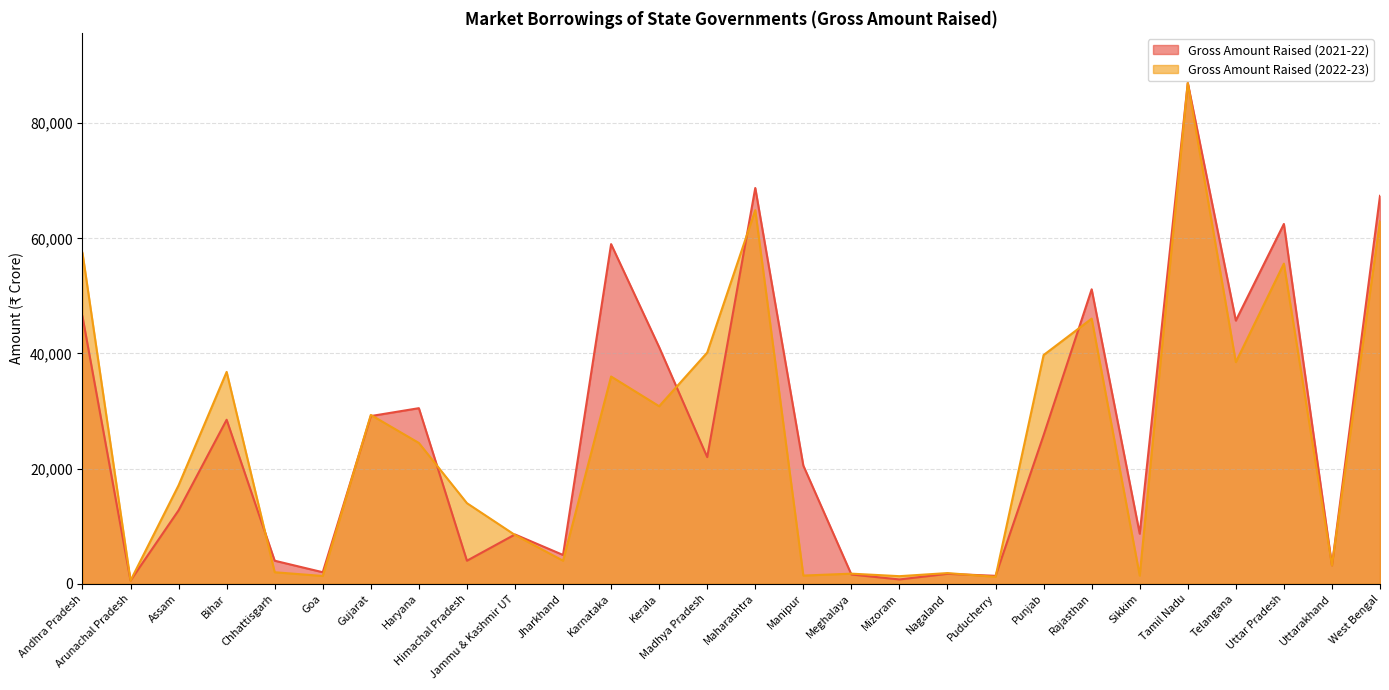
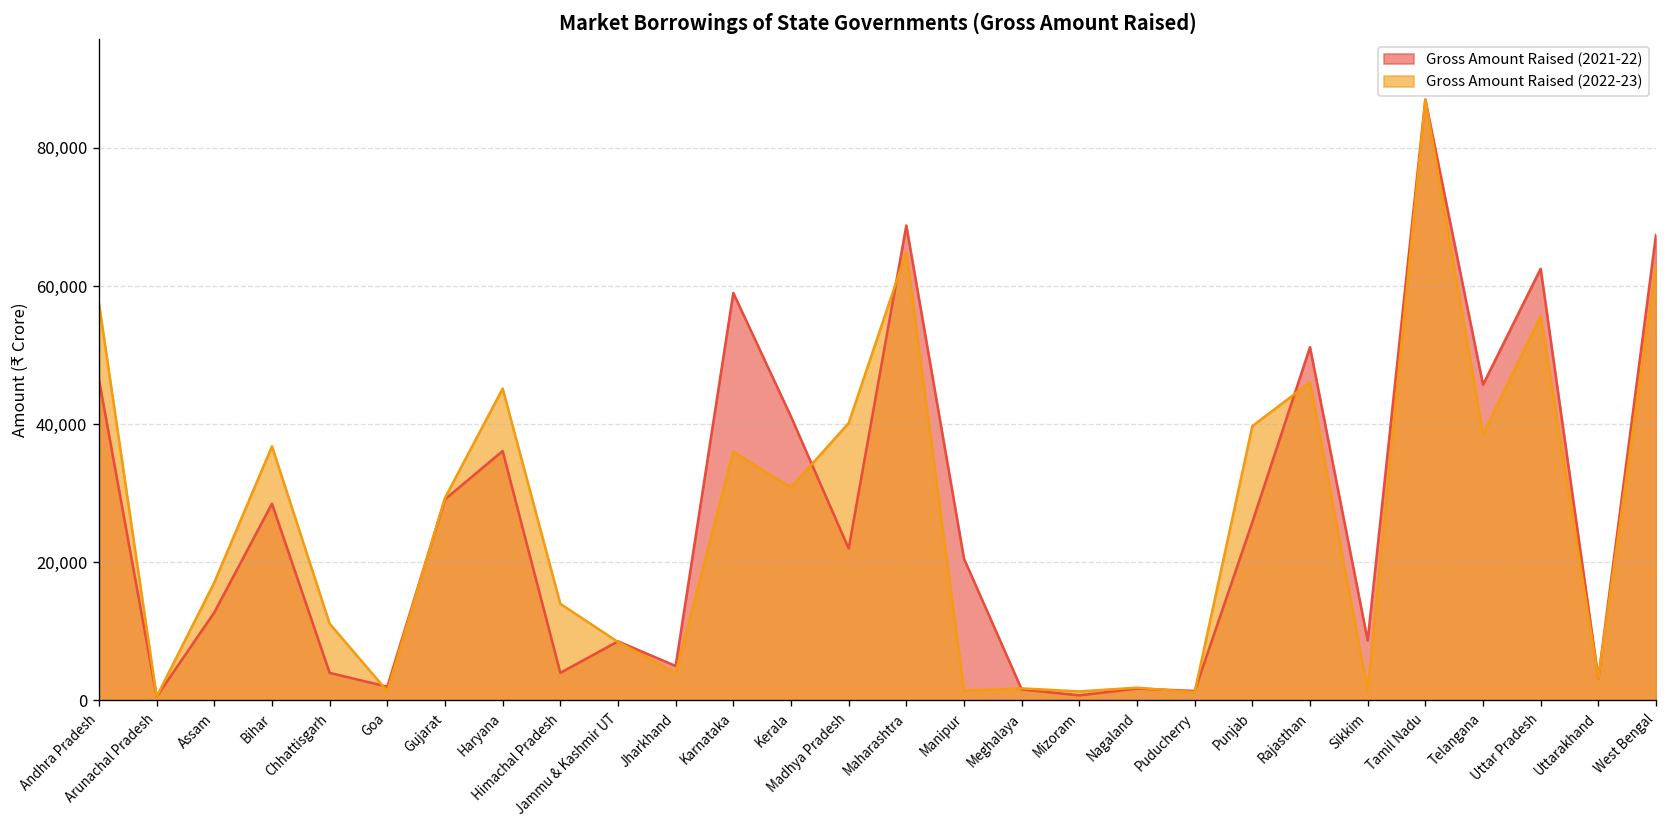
Gross Amount Raised (2022-23), Chhattisgarh: 2,000 -> 11,000
Gross Amount Raised (2021-22), Haryana: 31,000 -> 36,000
Gross Amount Raised (2022-23), Haryana: 24,000 -> 45,000
